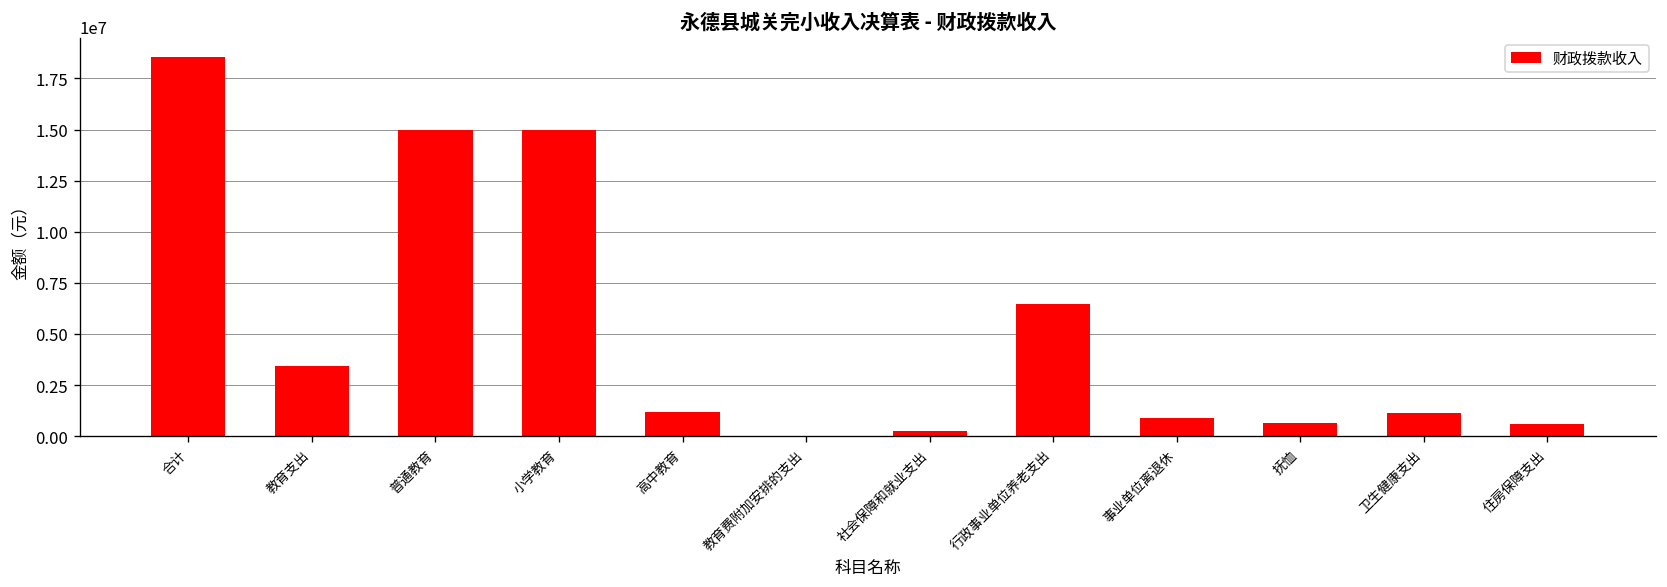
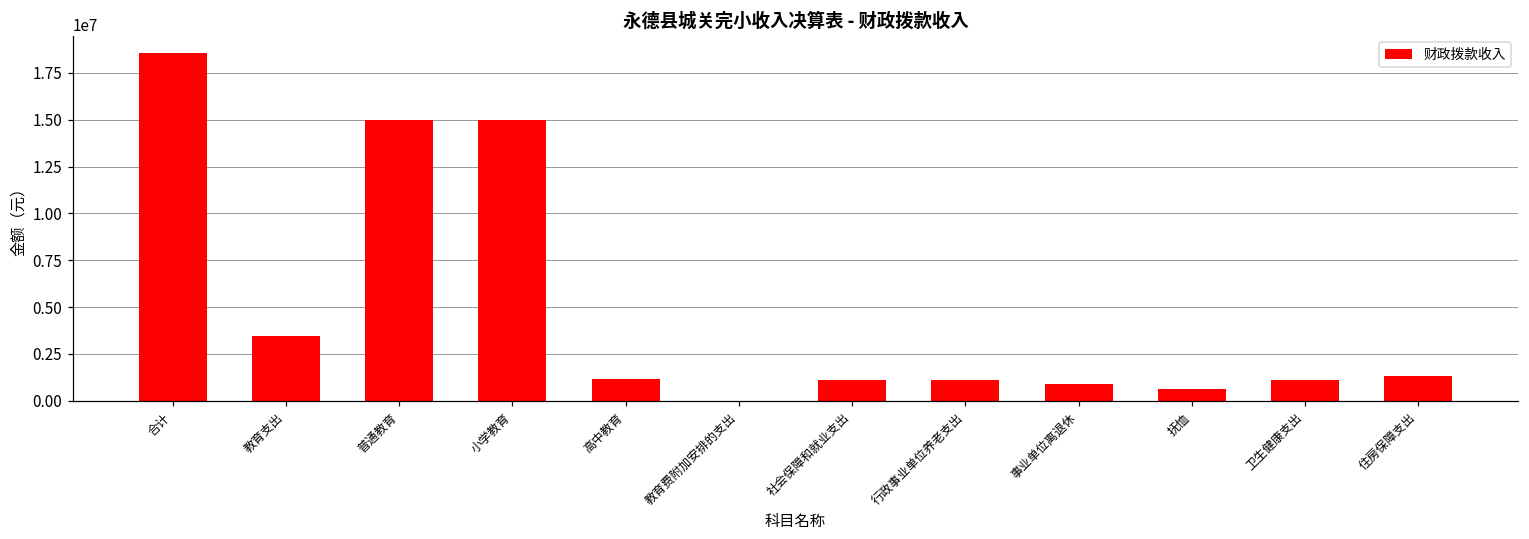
社会保障和就业支出: 300000 -> 1100000
行政事业单位养老支出: 6500000 -> 1100000
住房保障支出: 600000 -> 1300000
